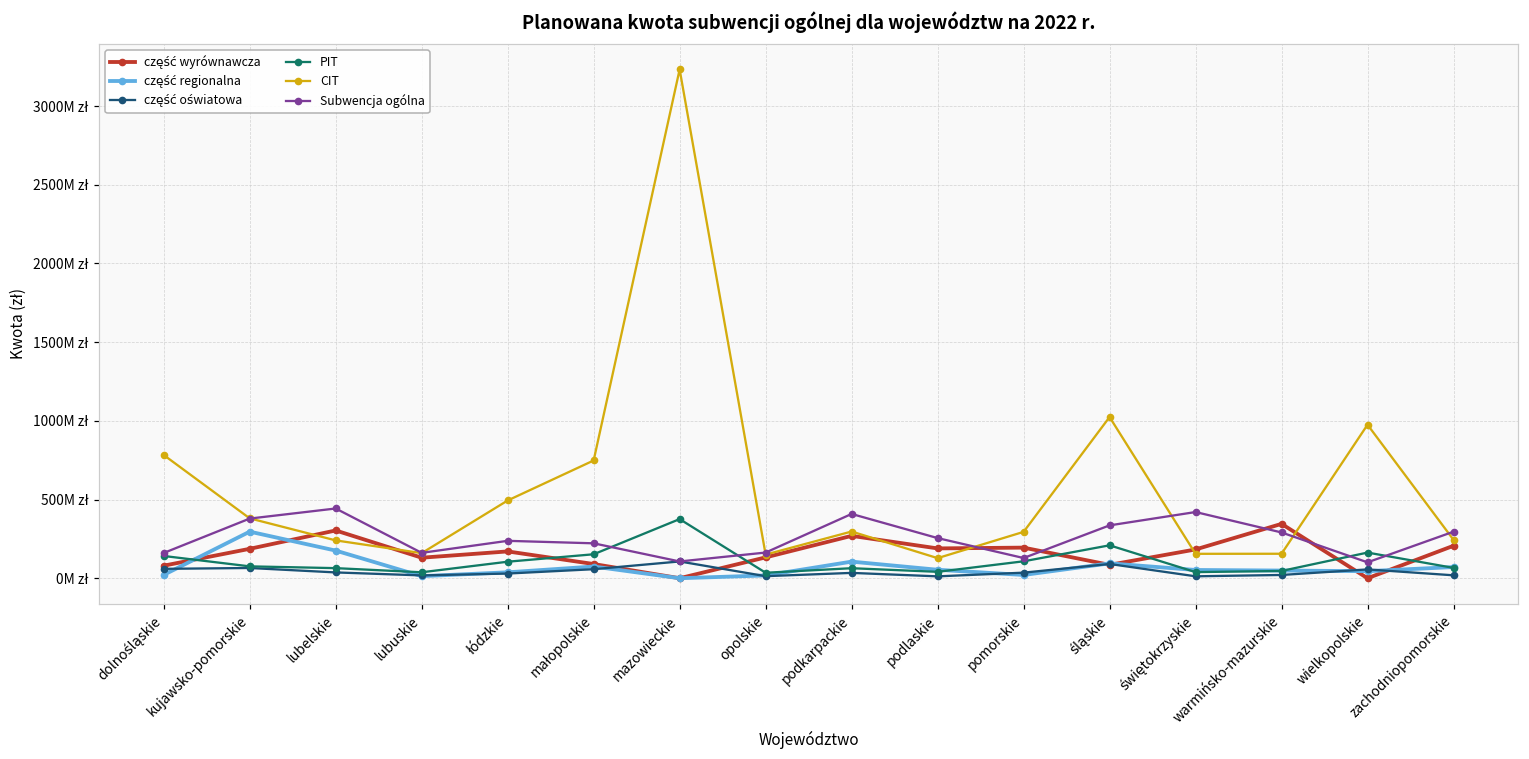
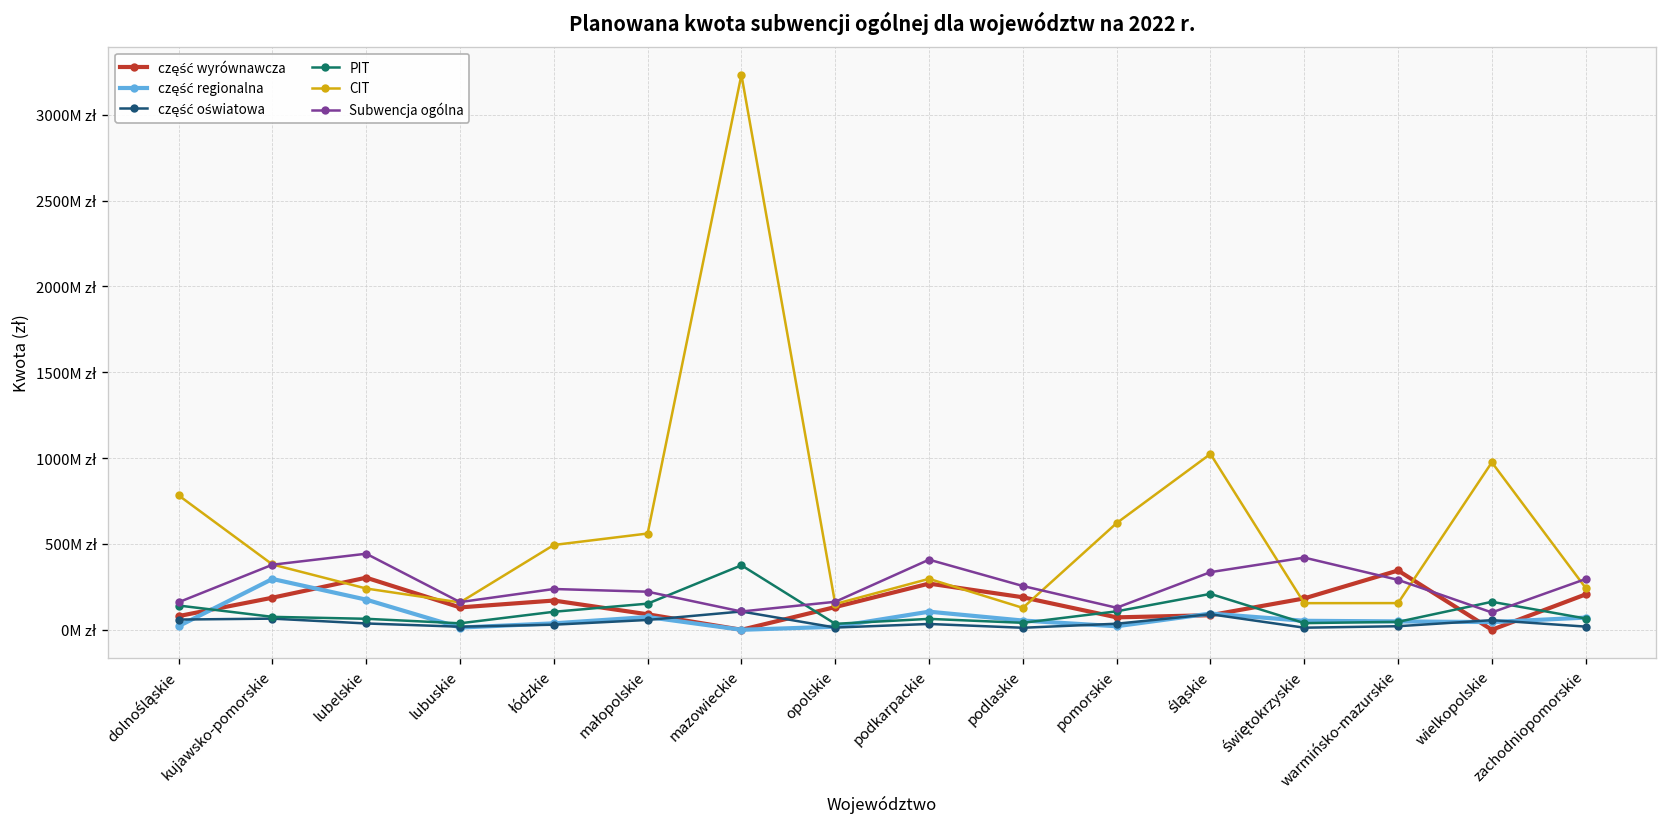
CIT, małopolskie: 750M zł -> 560M zł
część wyrównawcza, pomorskie: 190M zł -> 70M zł
CIT, pomorskie: 290M zł -> 620M zł
